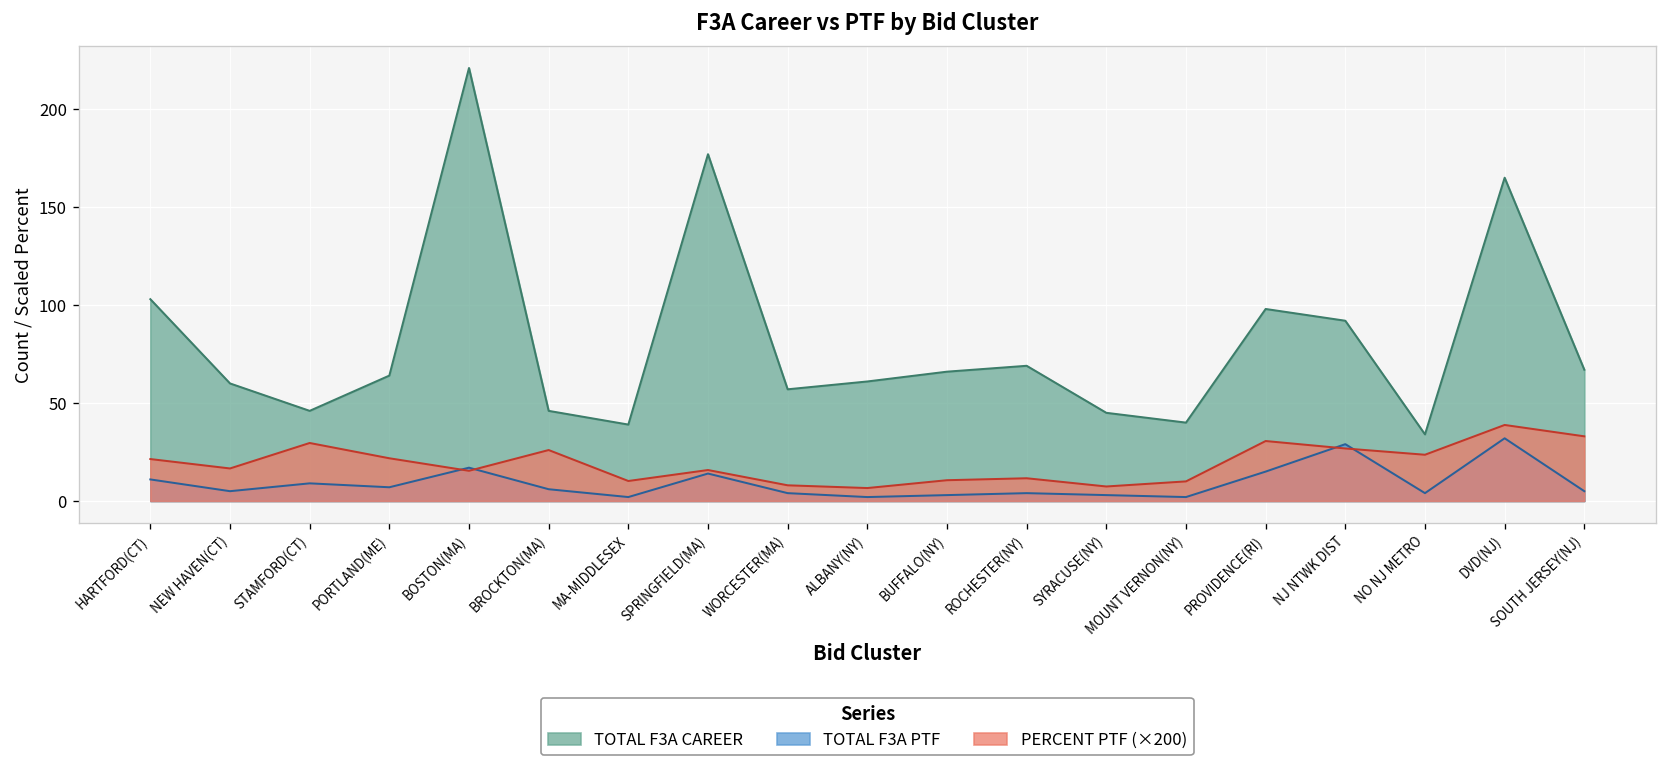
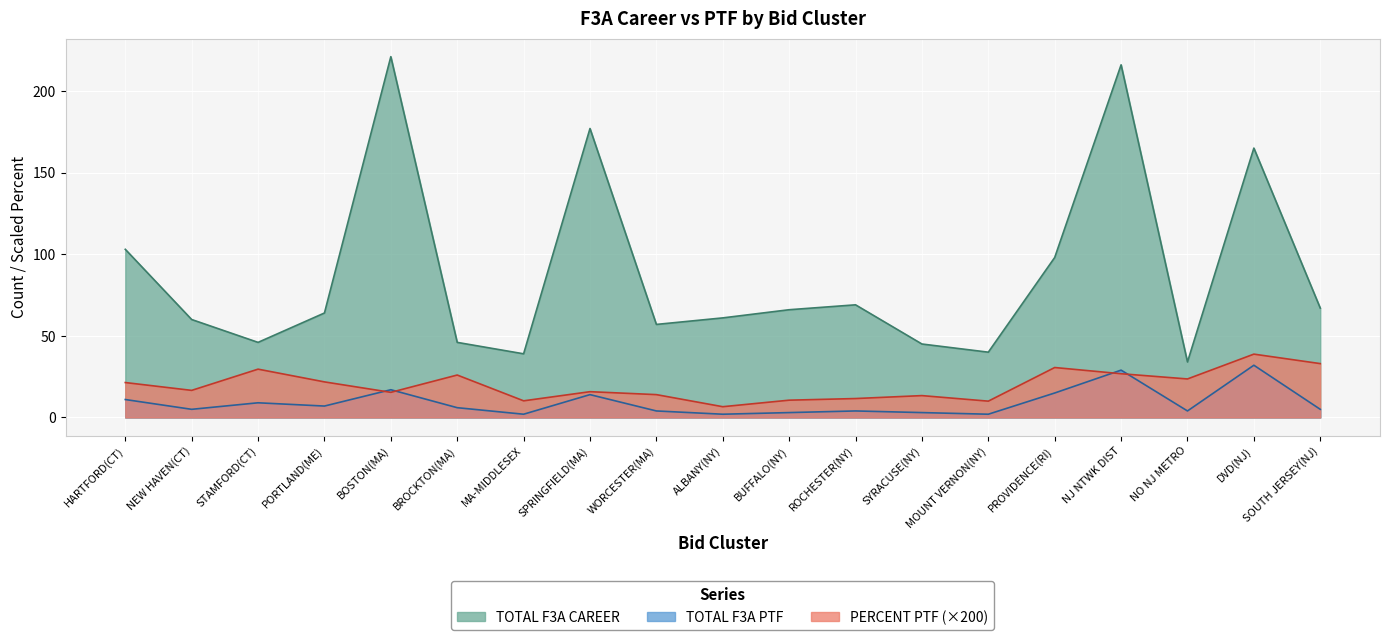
PERCENT PTF (×200), WORCESTER(MA): 8 -> 14
PERCENT PTF (×200), SYRACUSE(NY): 7 -> 13
TOTAL F3A CAREER, NJ NTWK DIST: 92 -> 216
